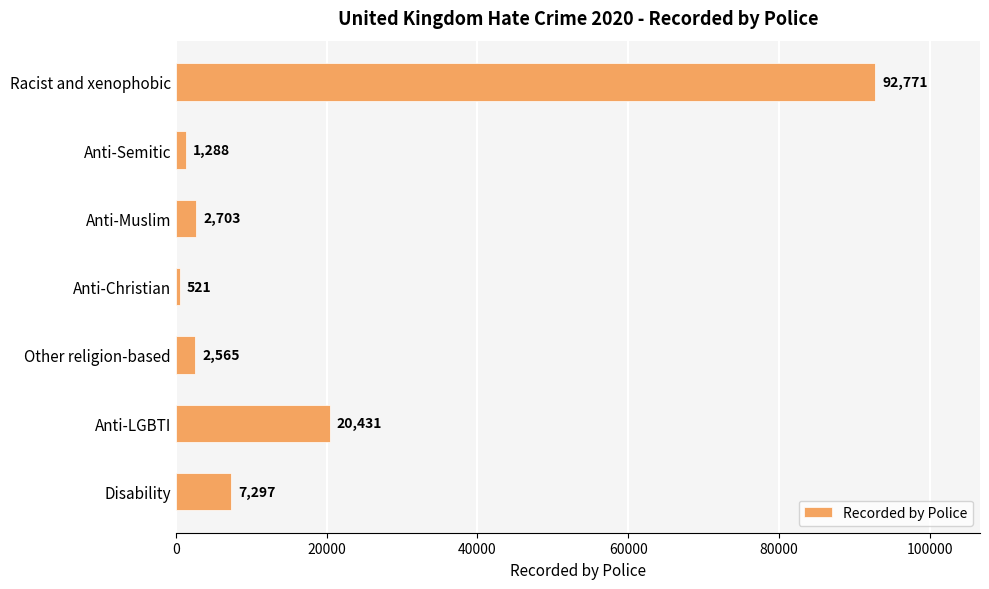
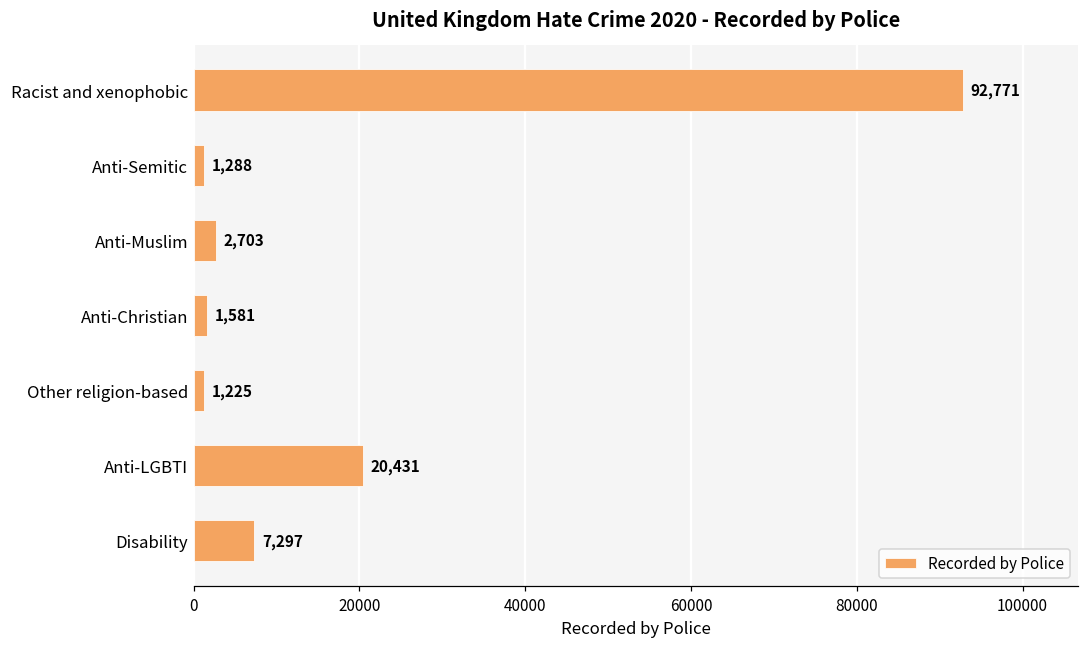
Anti-Christian: 521 -> 1,581
Other religion-based: 2,565 -> 1,225
